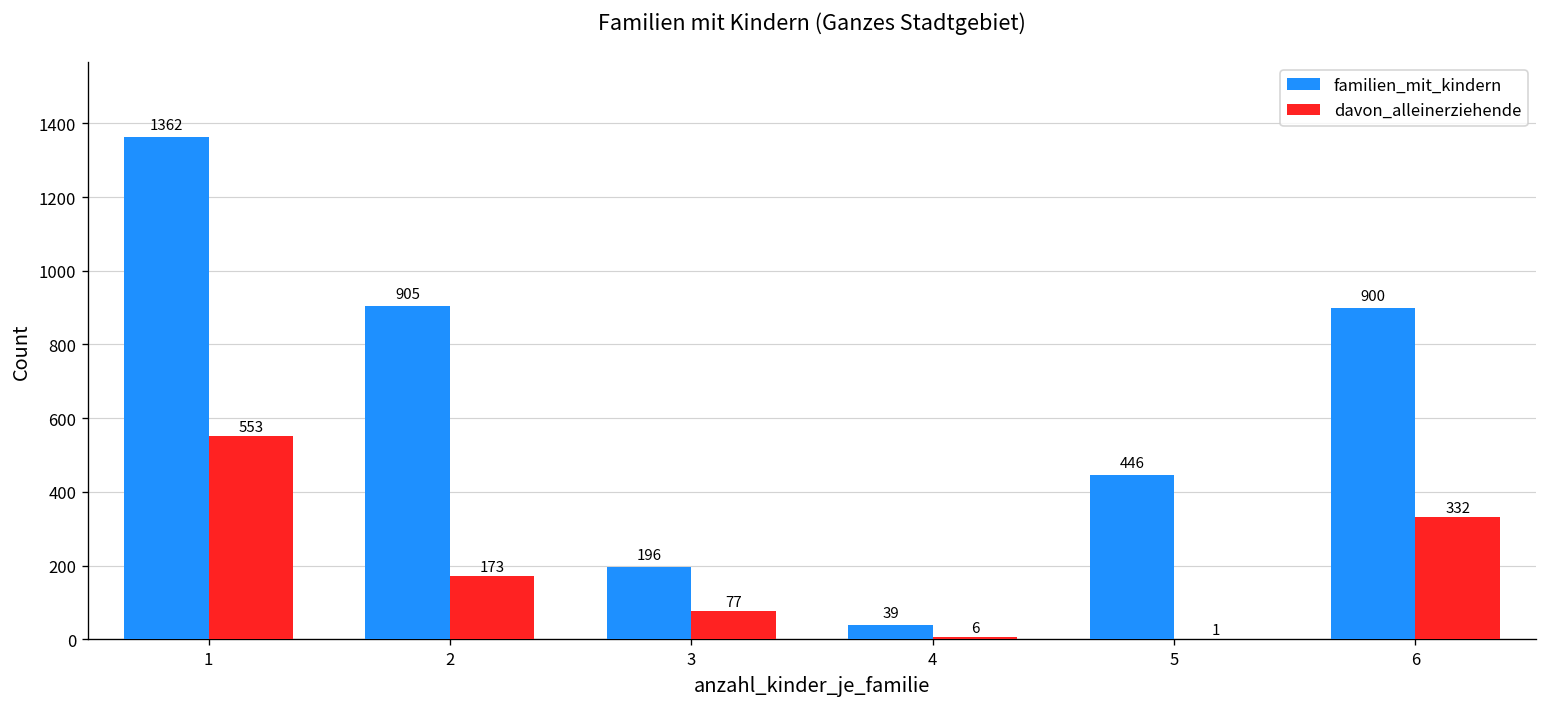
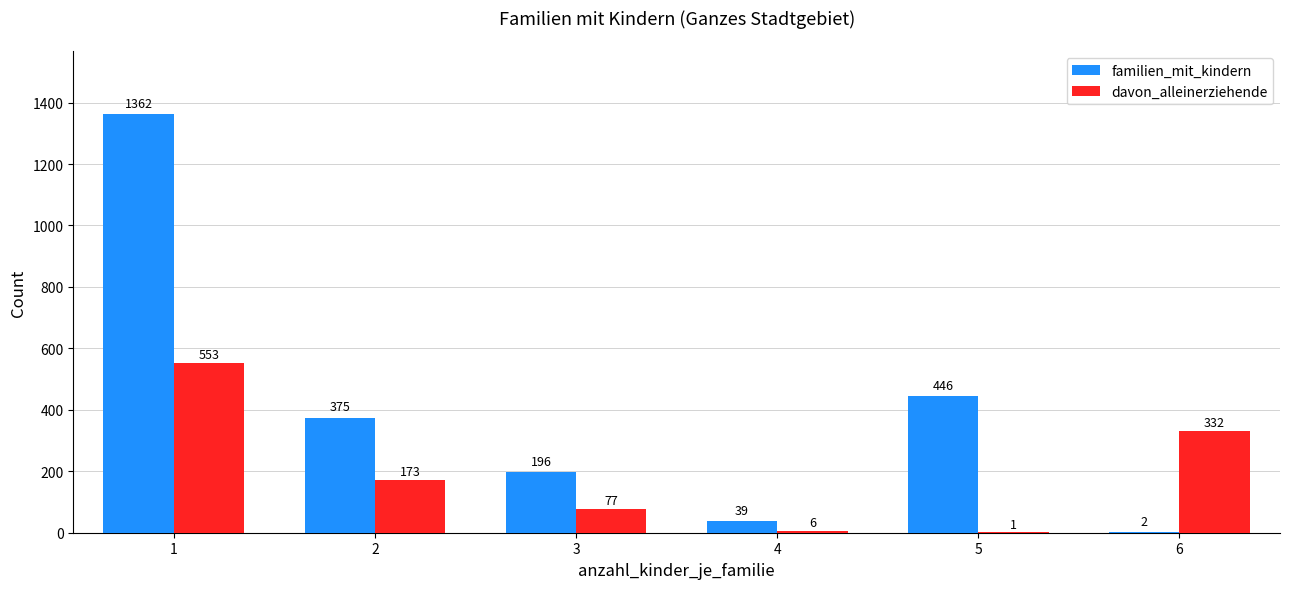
familien_mit_kindern, 2: 905 -> 375
familien_mit_kindern, 6: 900 -> 2
